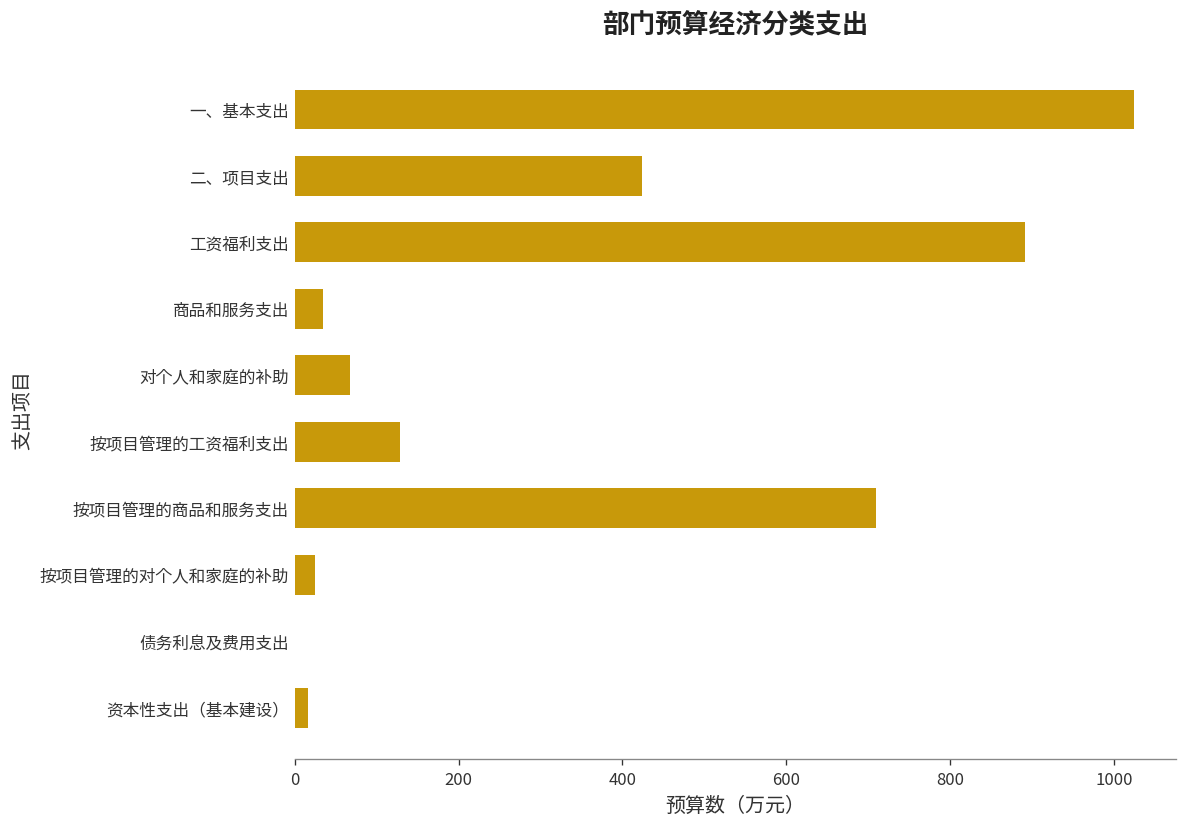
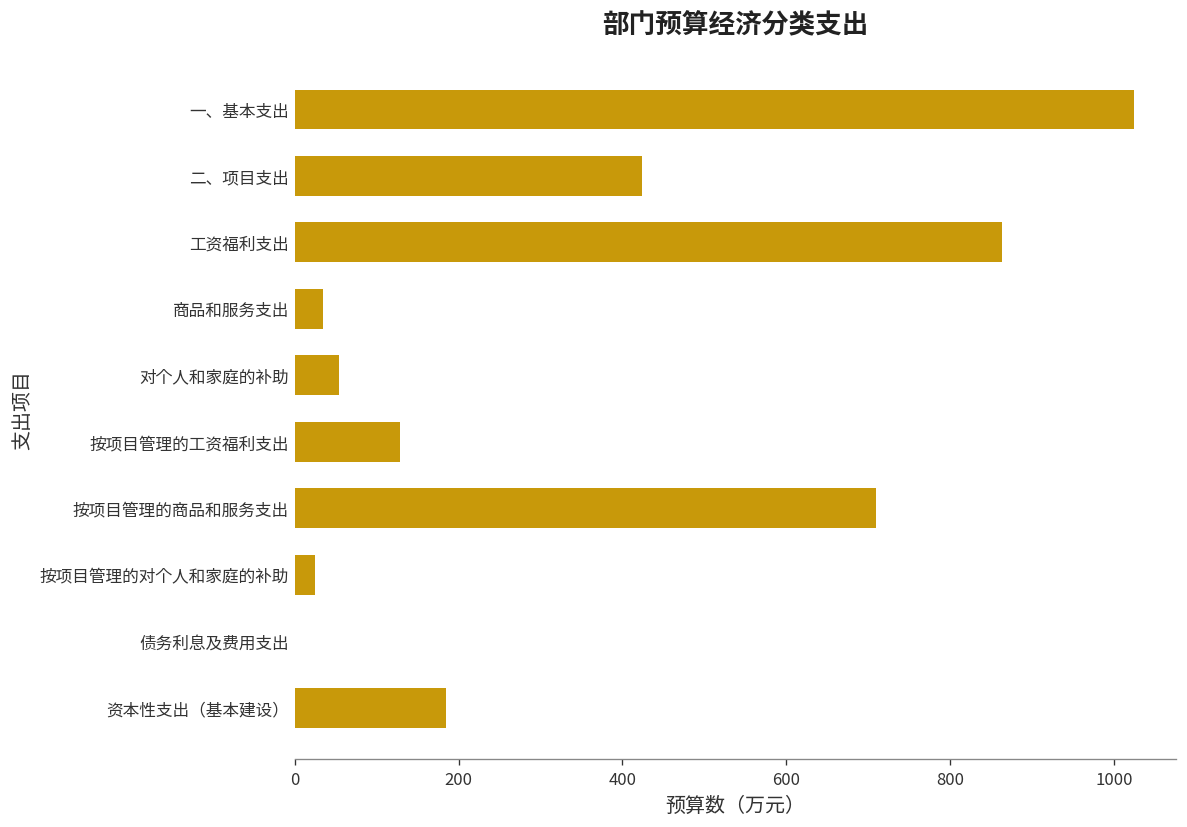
工资福利支出: 890 -> 860
对个人和家庭的补助: 70 -> 50
资本性支出（基本建设）: 20 -> 190
